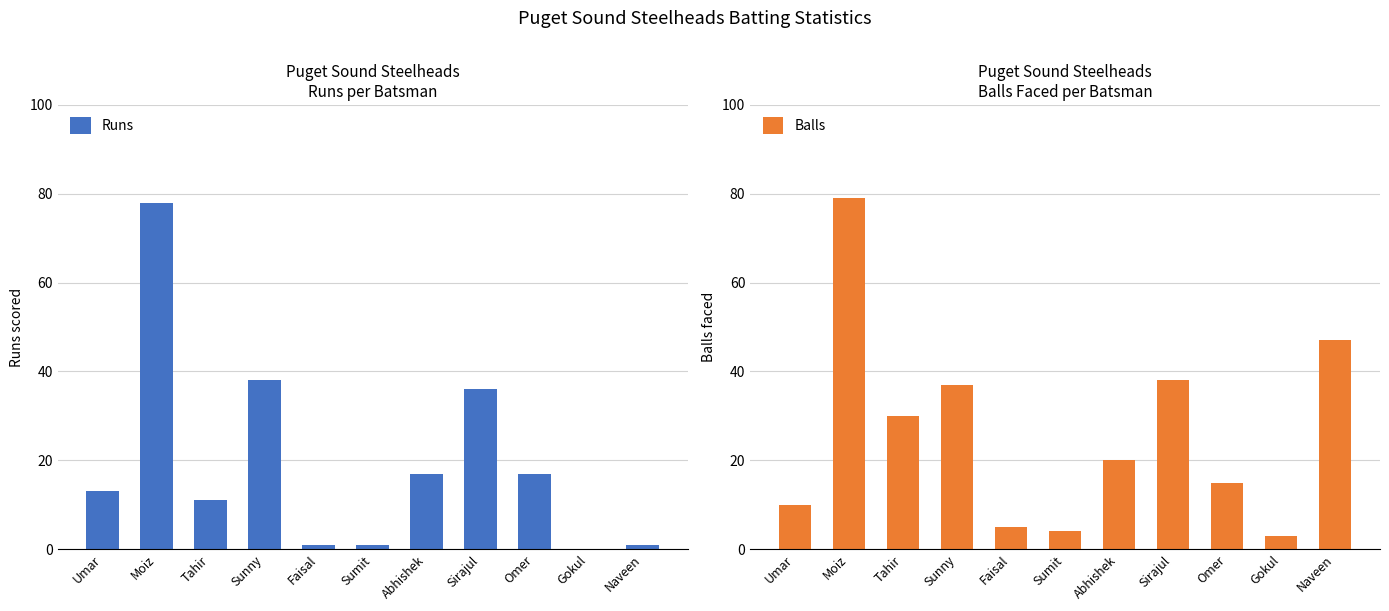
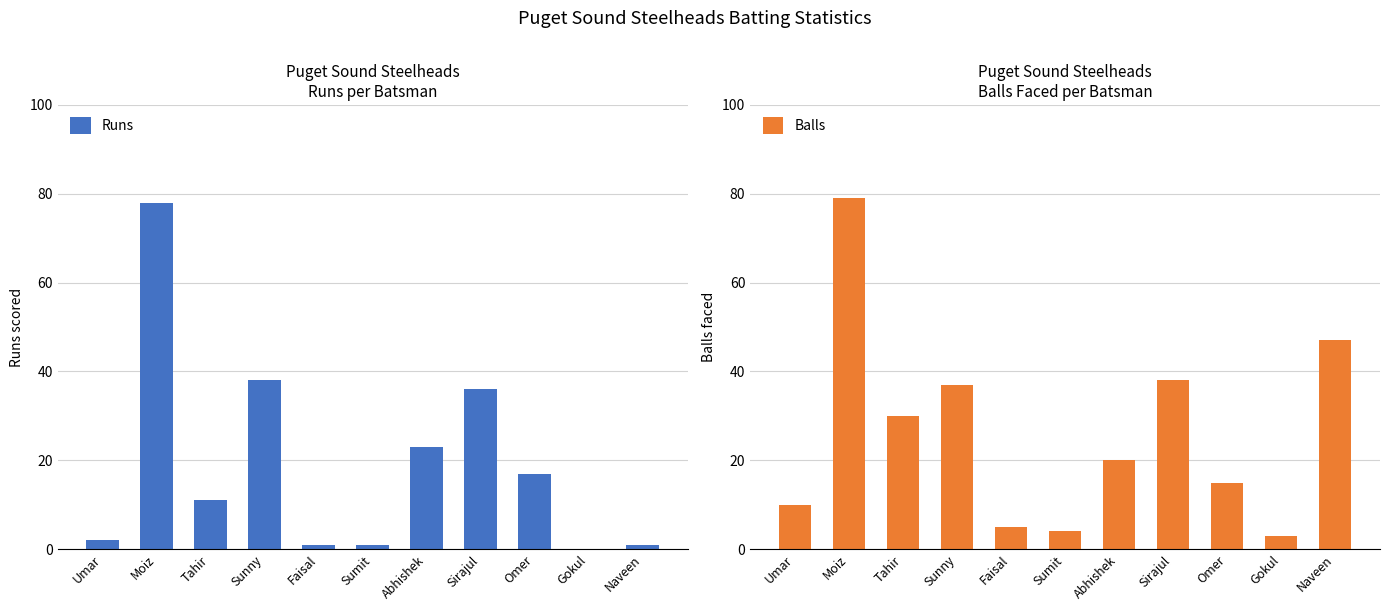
Puget Sound Steelheads Runs per Batsman, Umar: 13 -> 2
Puget Sound Steelheads Runs per Batsman, Abhishek: 17 -> 23
